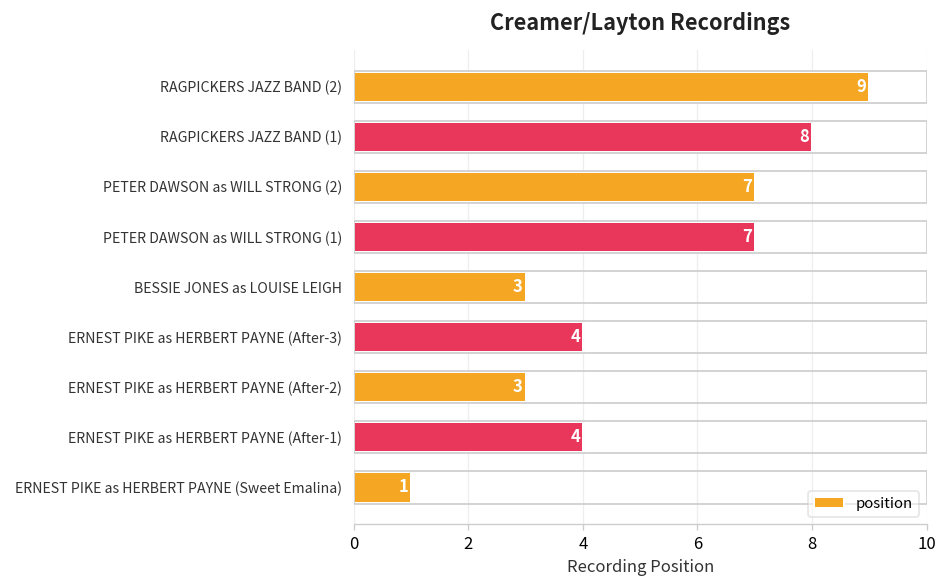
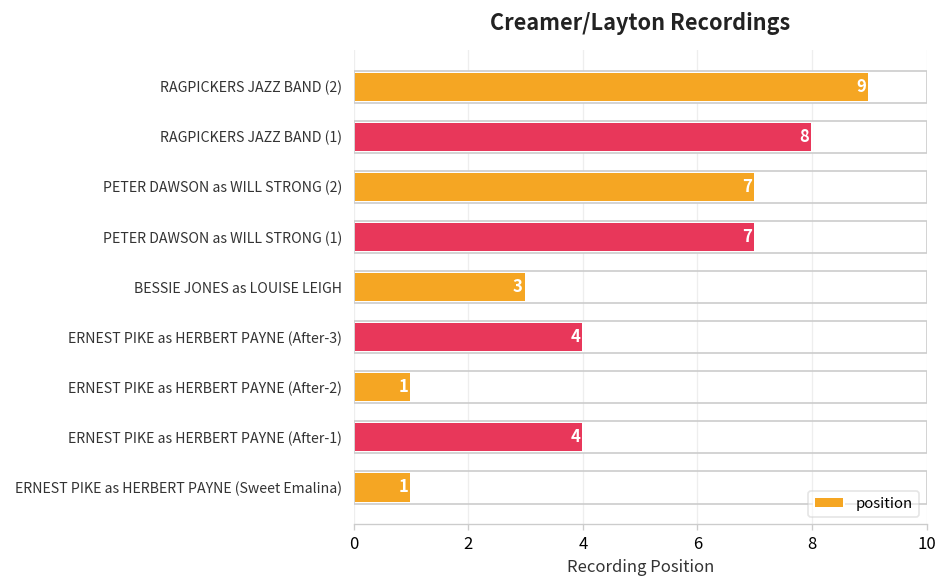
ERNEST PIKE as HERBERT PAYNE (After-2): 3 -> 1
